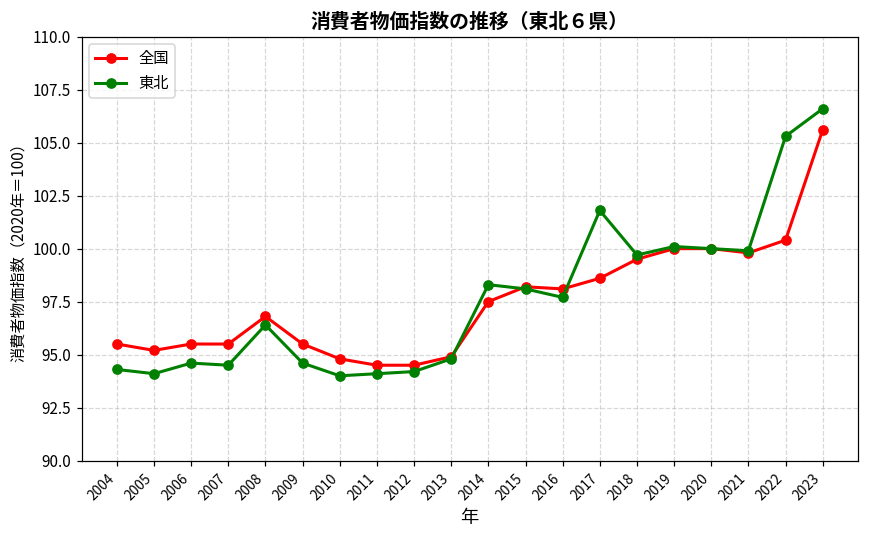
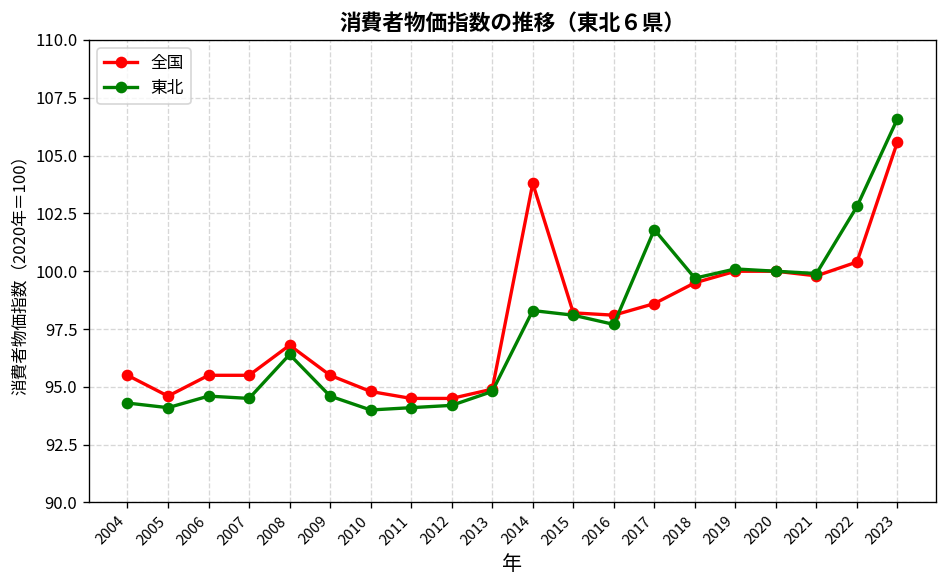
全国, 2005: 95.2 -> 94.6
全国, 2014: 97.5 -> 103.8
東北, 2022: 105.3 -> 102.8
